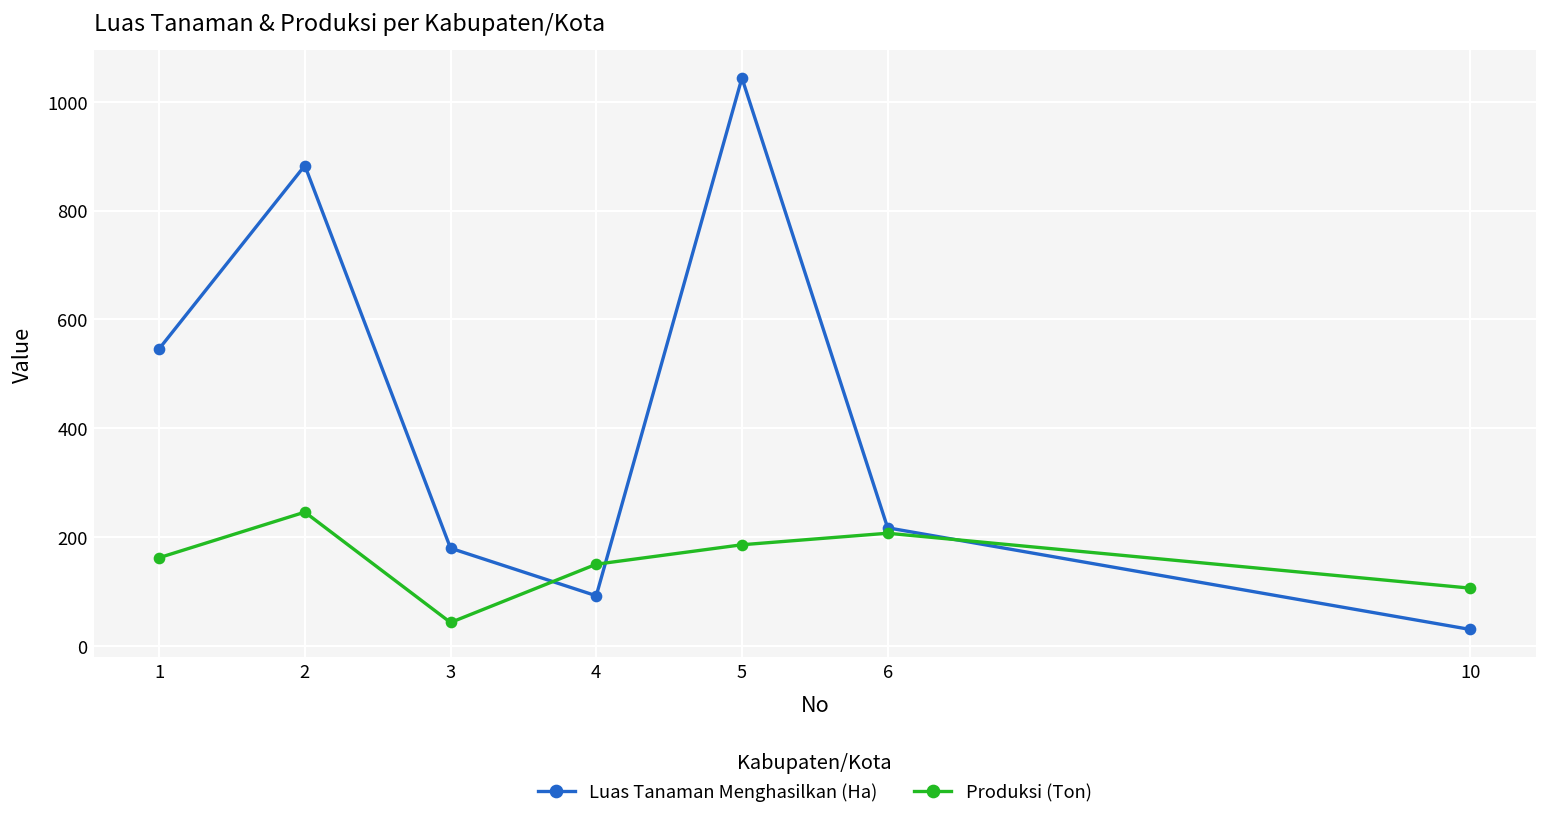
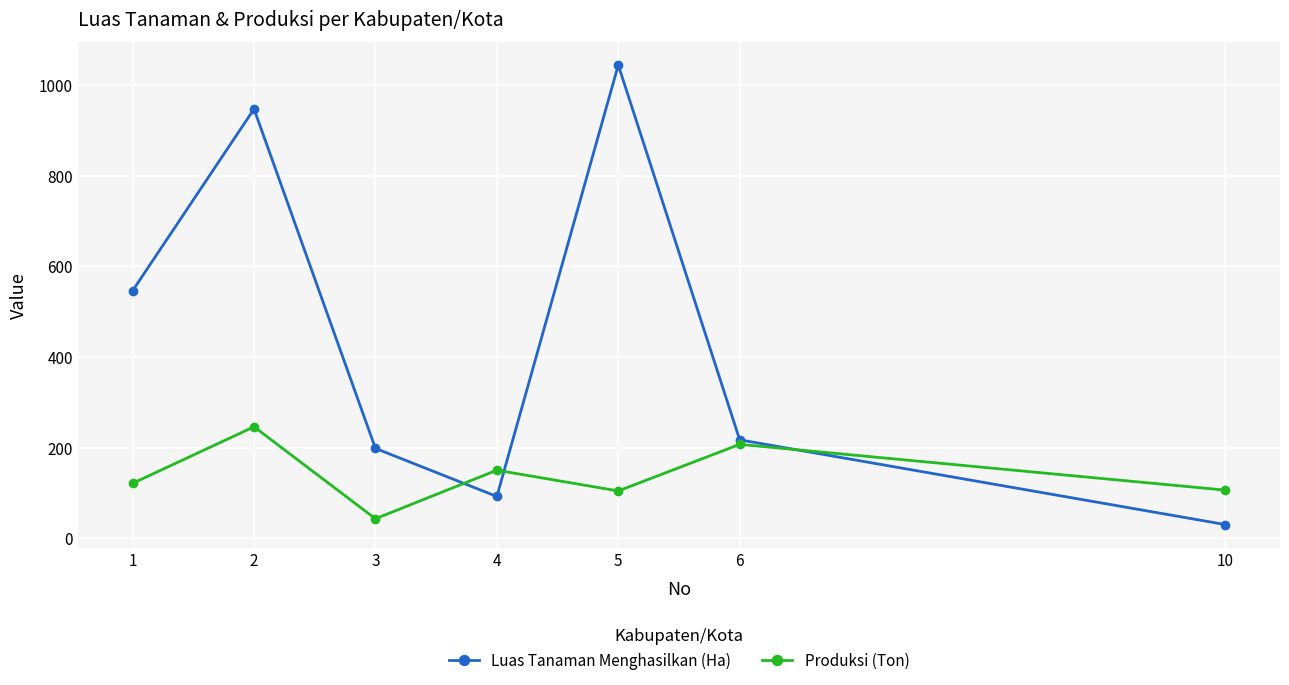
Produksi (Ton), 1: 160 -> 120
Luas Tanaman Menghasilkan (Ha), 2: 880 -> 950
Luas Tanaman Menghasilkan (Ha), 3: 180 -> 200
Produksi (Ton), 5: 190 -> 100
